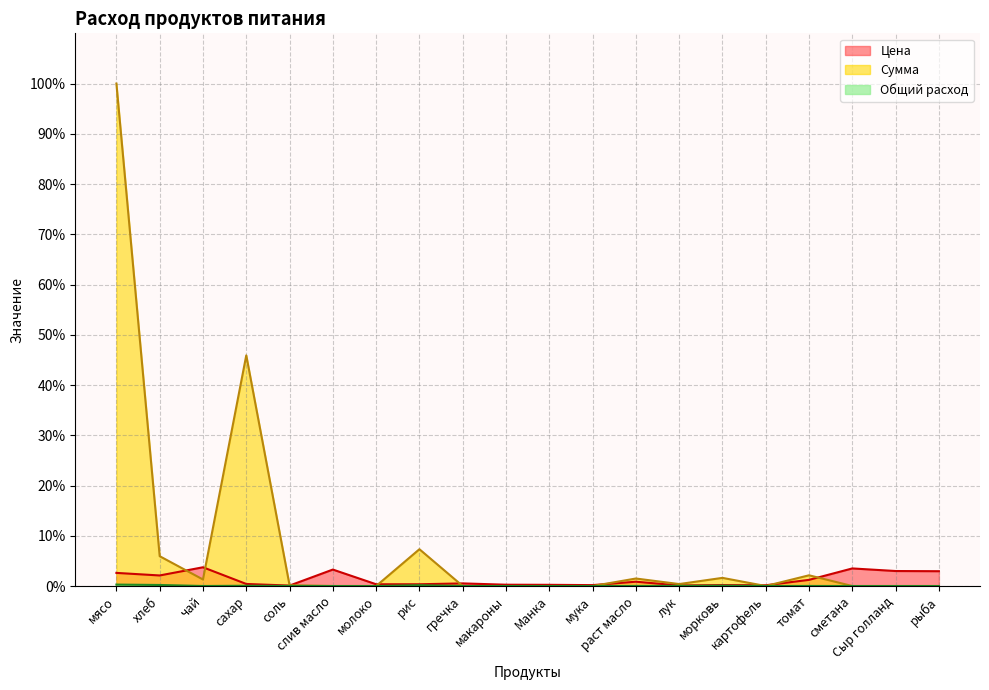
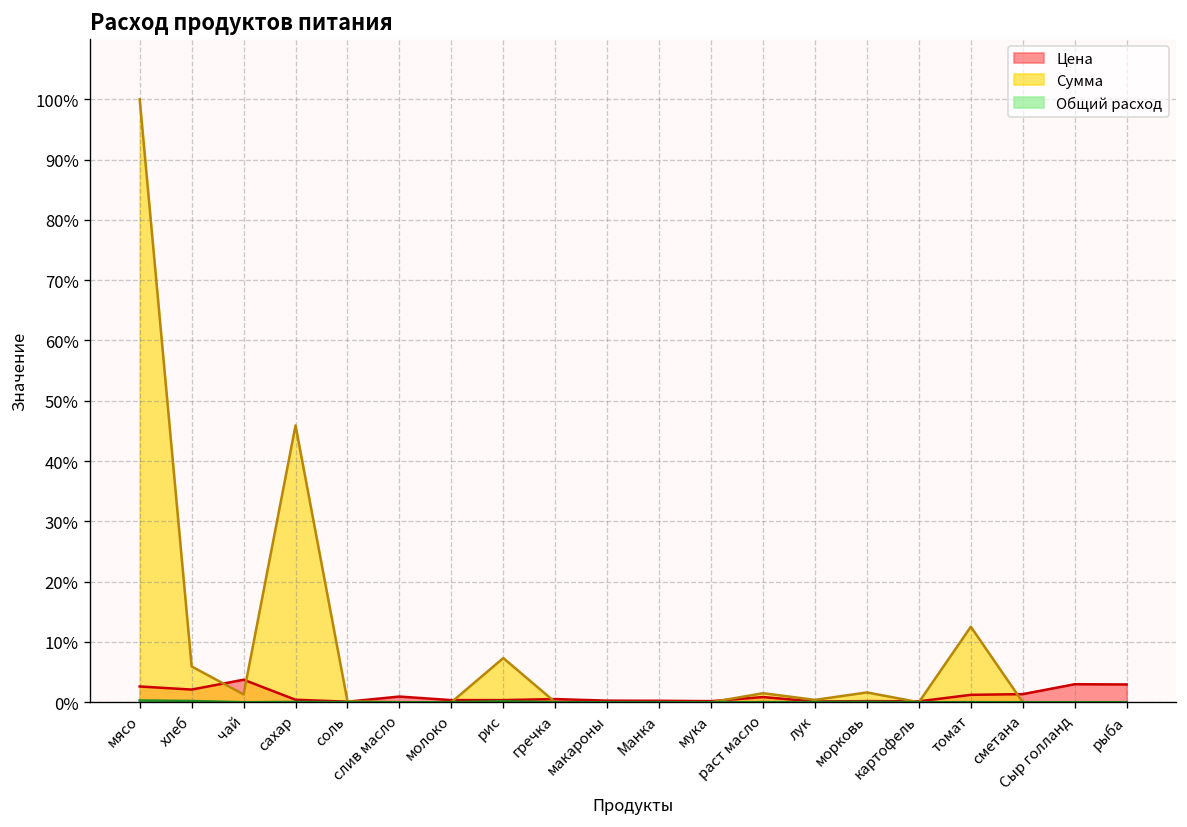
Цена, слив масло: 3% -> 1%
Сумма, томат: 2% -> 13%
Цена, сметана: 4% -> 1%
